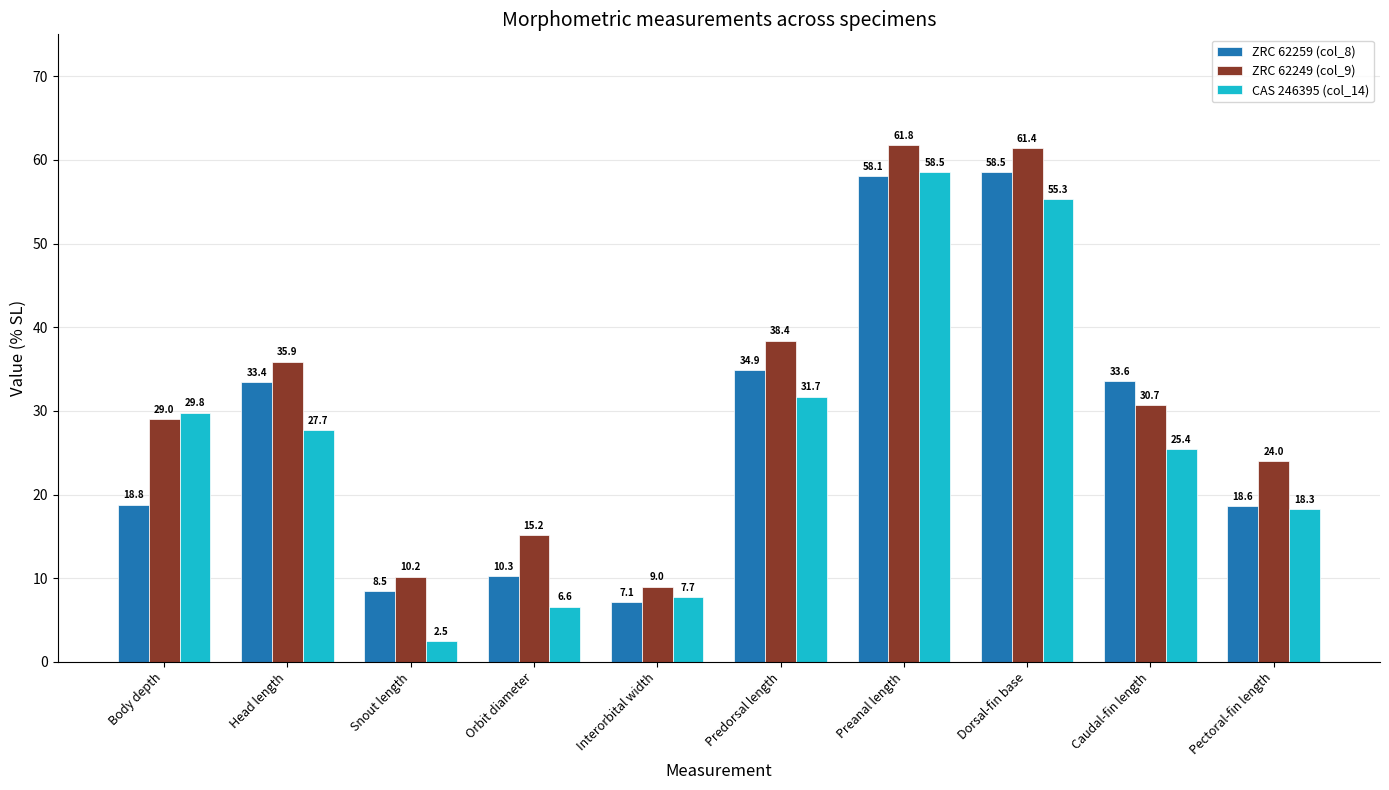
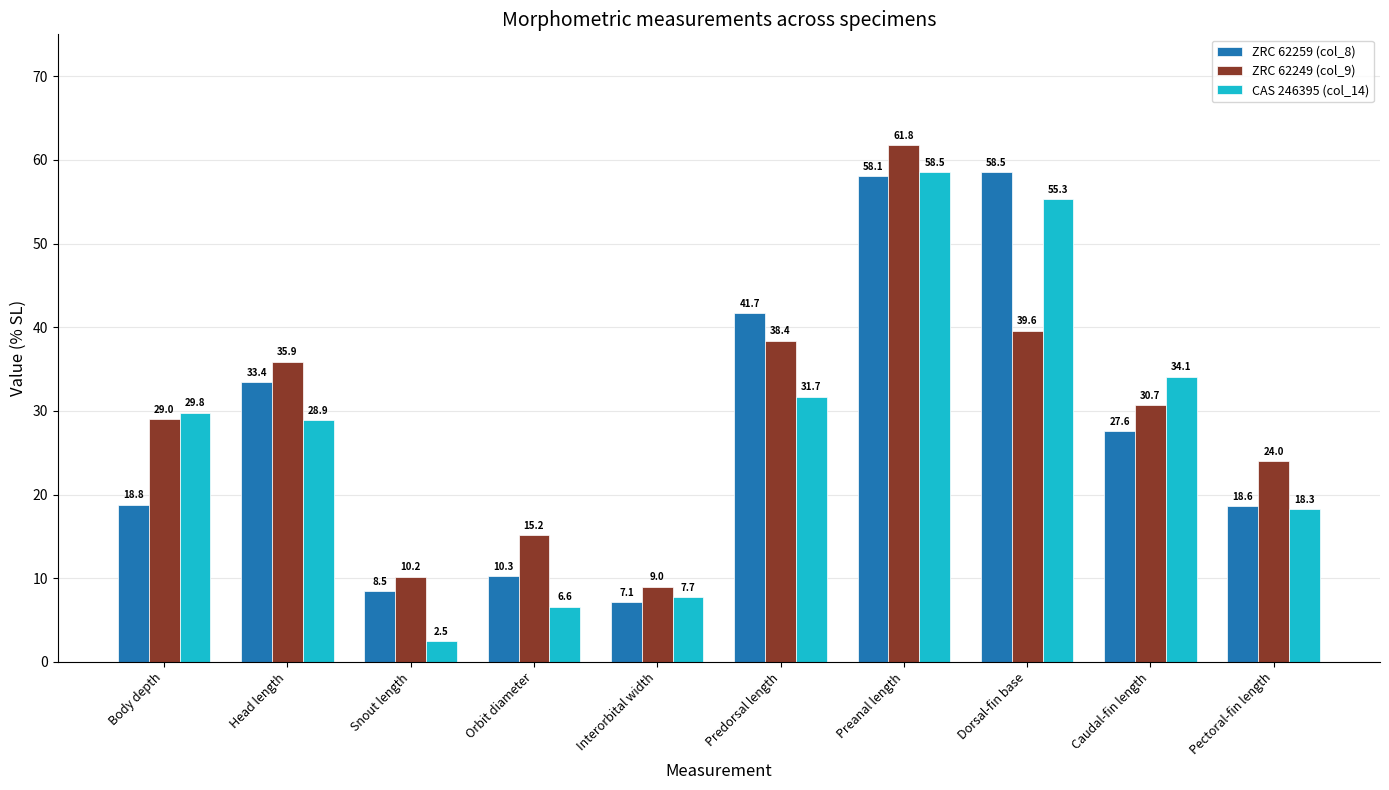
CAS 246395 (col_14), Head length: 27.7 -> 28.9
ZRC 62259 (col_8), Predorsal length: 34.9 -> 41.7
ZRC 62249 (col_9), Dorsal-fin base: 61.4 -> 39.6
ZRC 62259 (col_8), Caudal-fin length: 33.6 -> 27.6
CAS 246395 (col_14), Caudal-fin length: 25.4 -> 34.1
